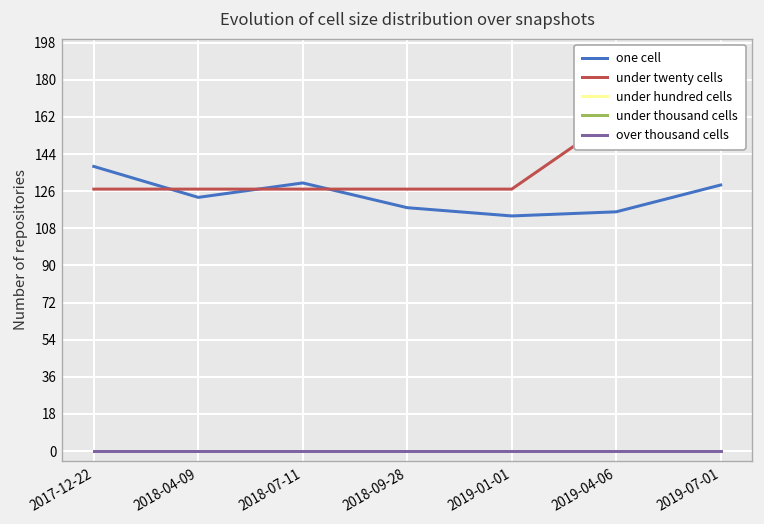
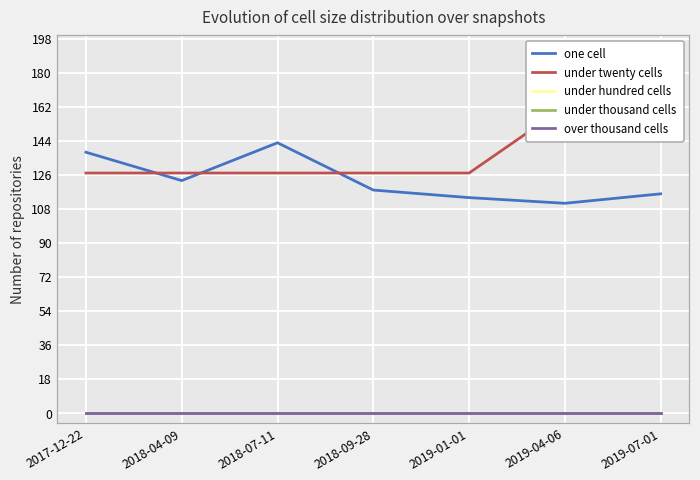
one cell, 2018-07-11: 130 -> 143
one cell, 2019-04-06: 116 -> 111
one cell, 2019-07-01: 129 -> 116
